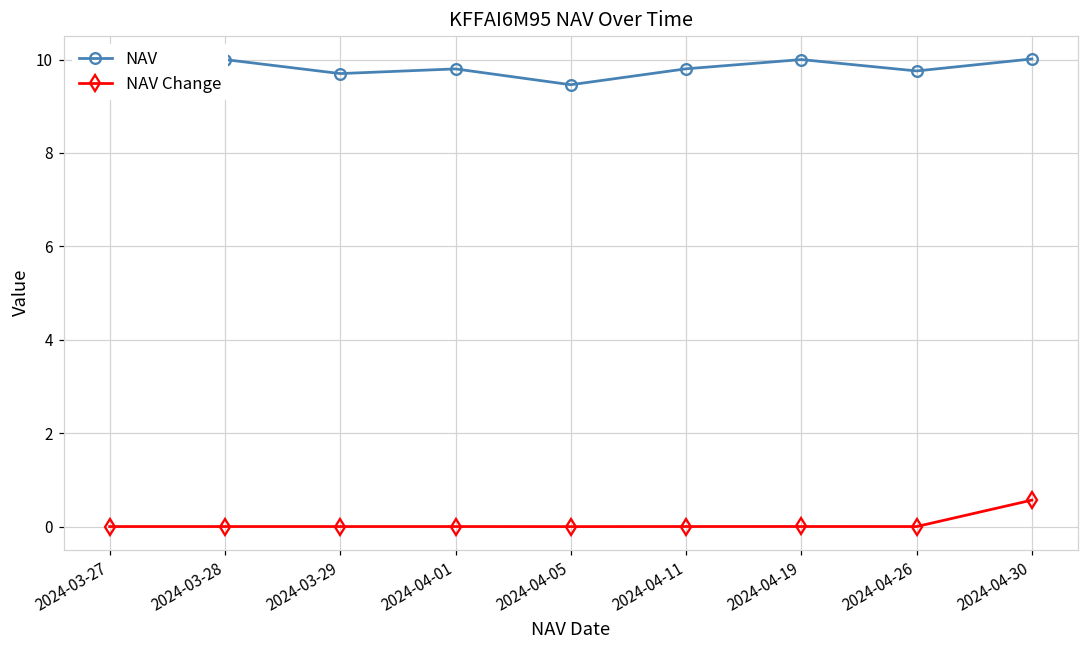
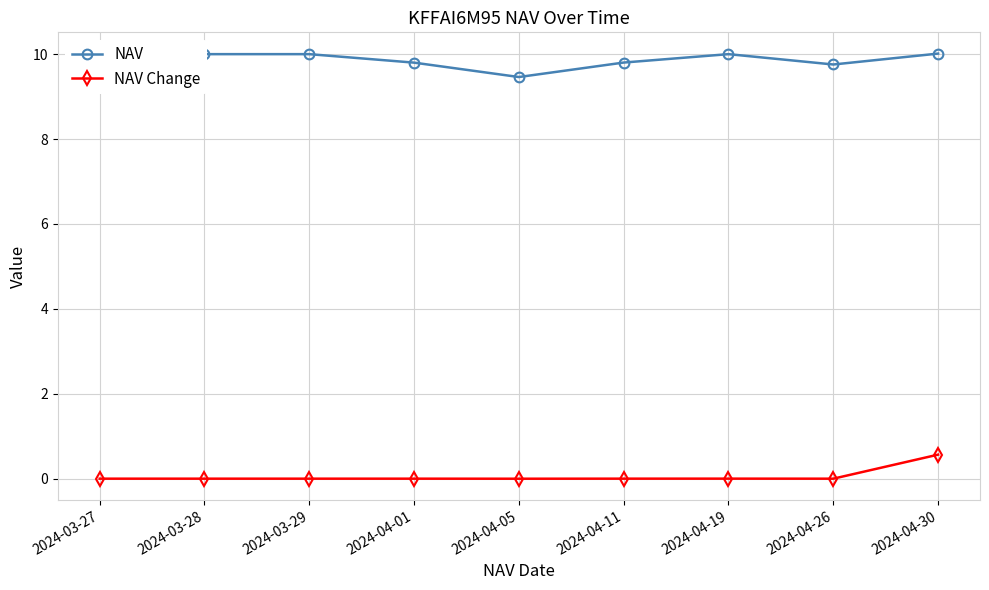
NAV, 2024-03-29: 9.7 -> 10.0
